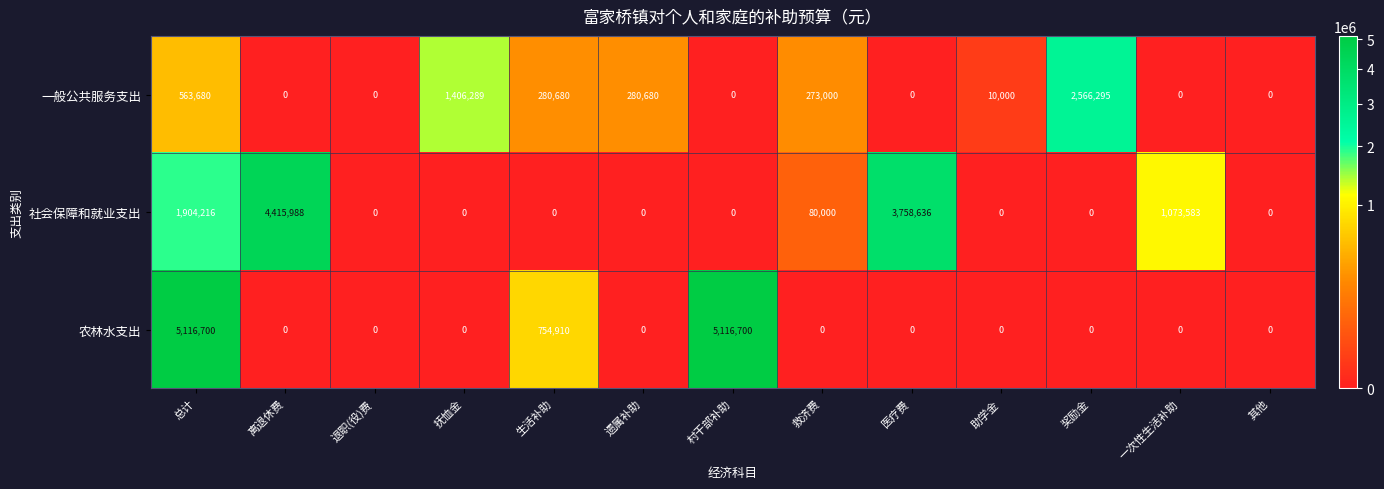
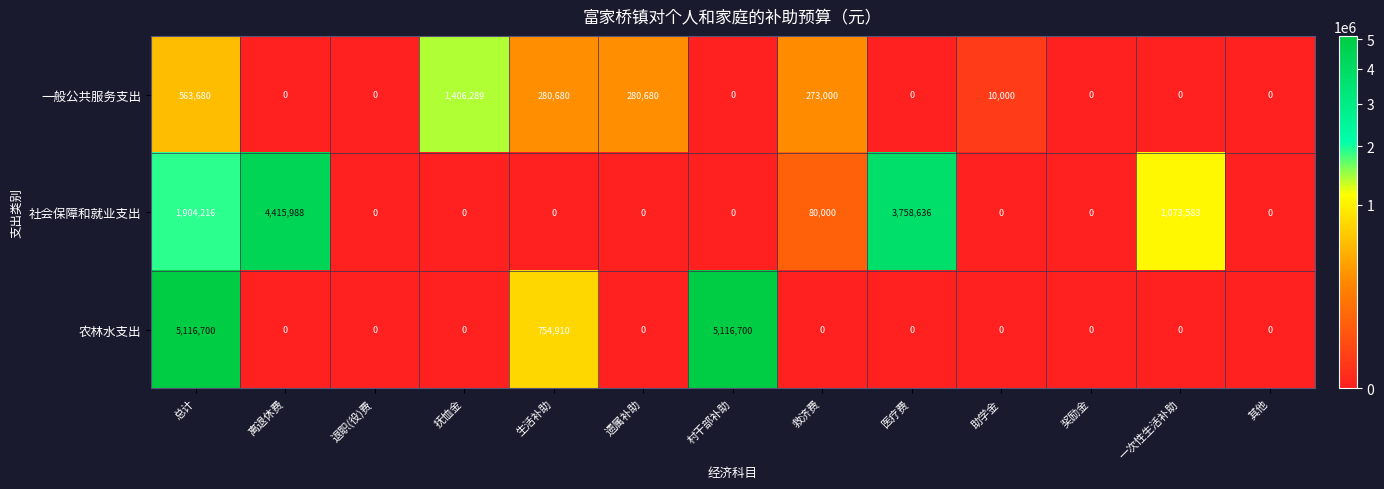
一般公共服务支出, 奖励金: 2,566,295 -> 0
